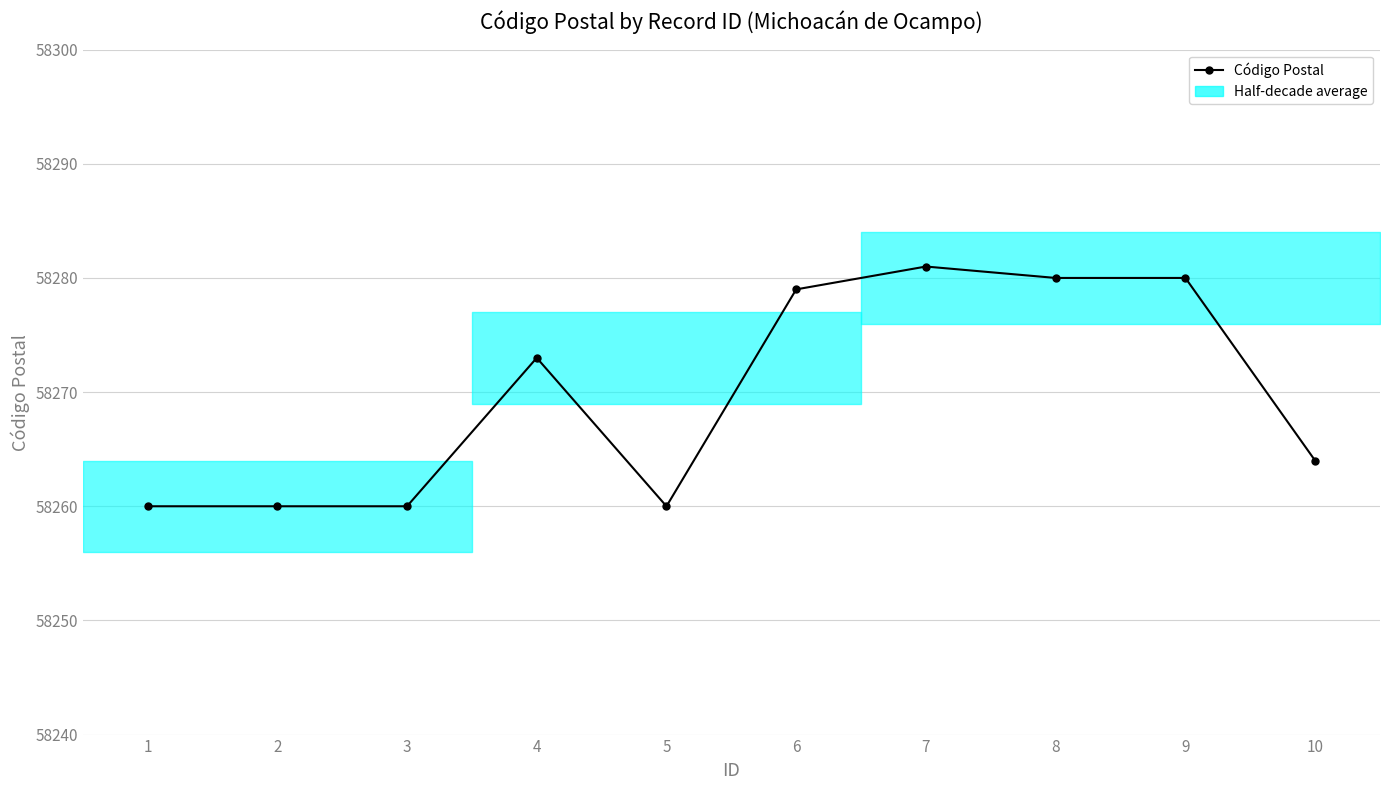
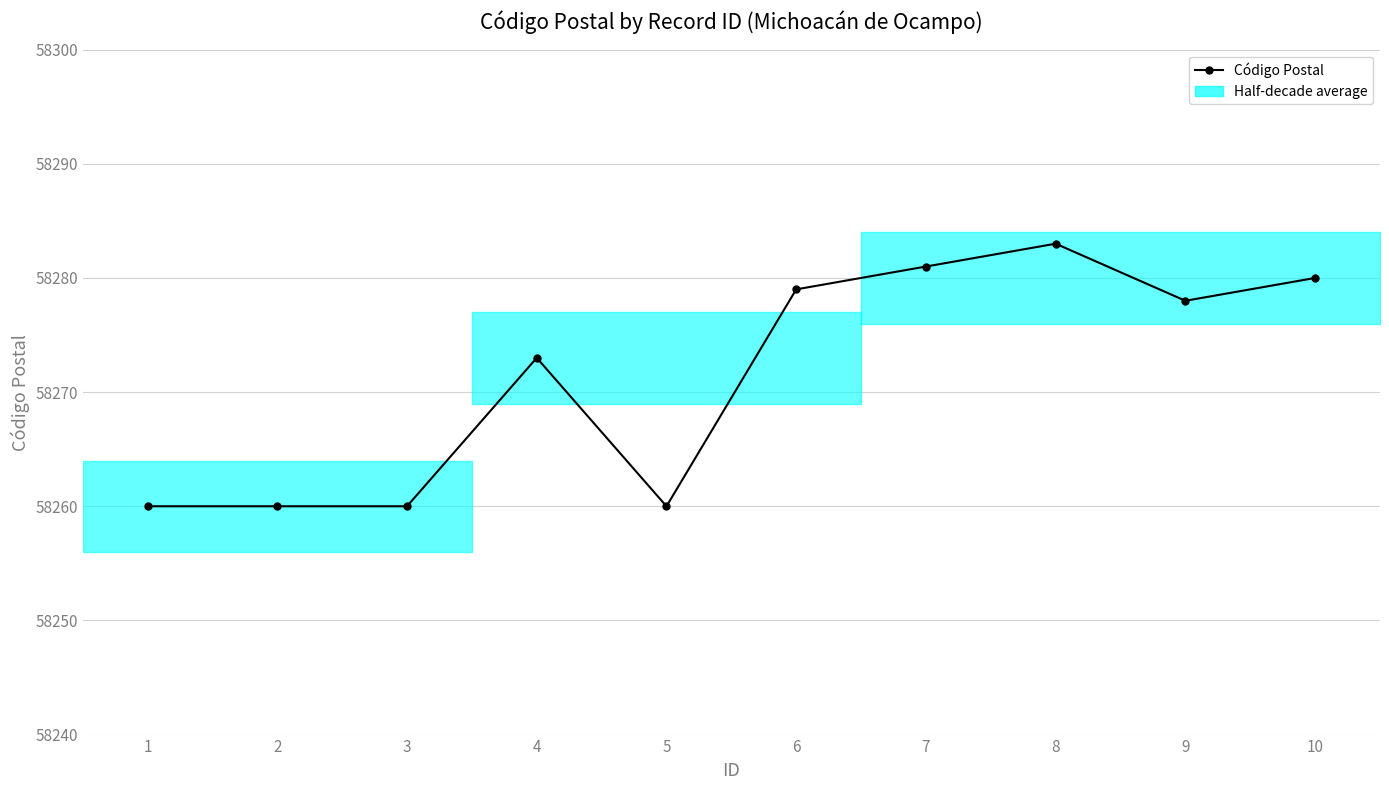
Código Postal, 8: 58280 -> 58283
Código Postal, 9: 58280 -> 58278
Código Postal, 10: 58264 -> 58280
